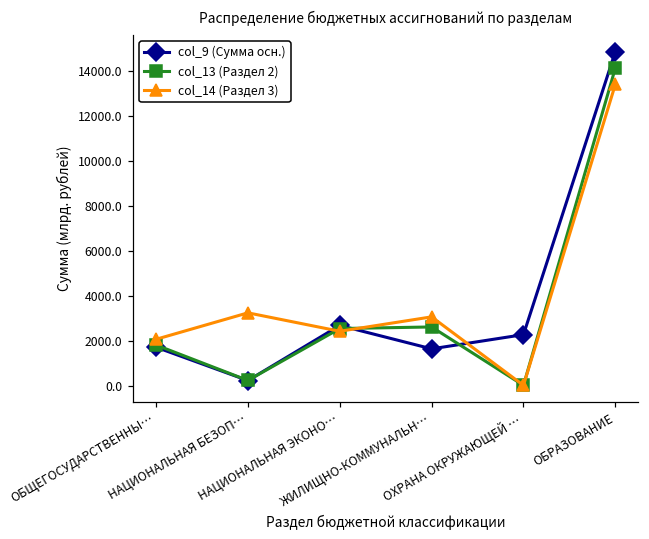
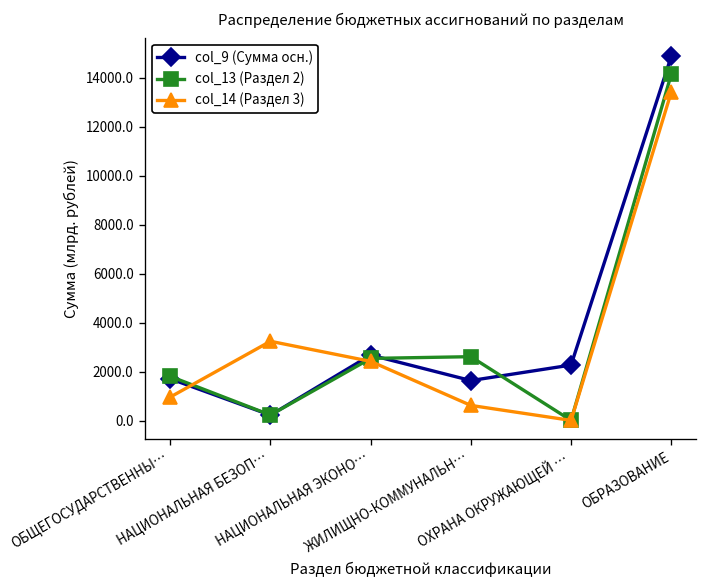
col_14 (Раздел 3), ОБЩЕГОСУДАРСТВЕННЫ…: 2100 -> 1000
col_14 (Раздел 3), ЖИЛИЩНО-КОММУНАЛЬН…: 3100 -> 600
